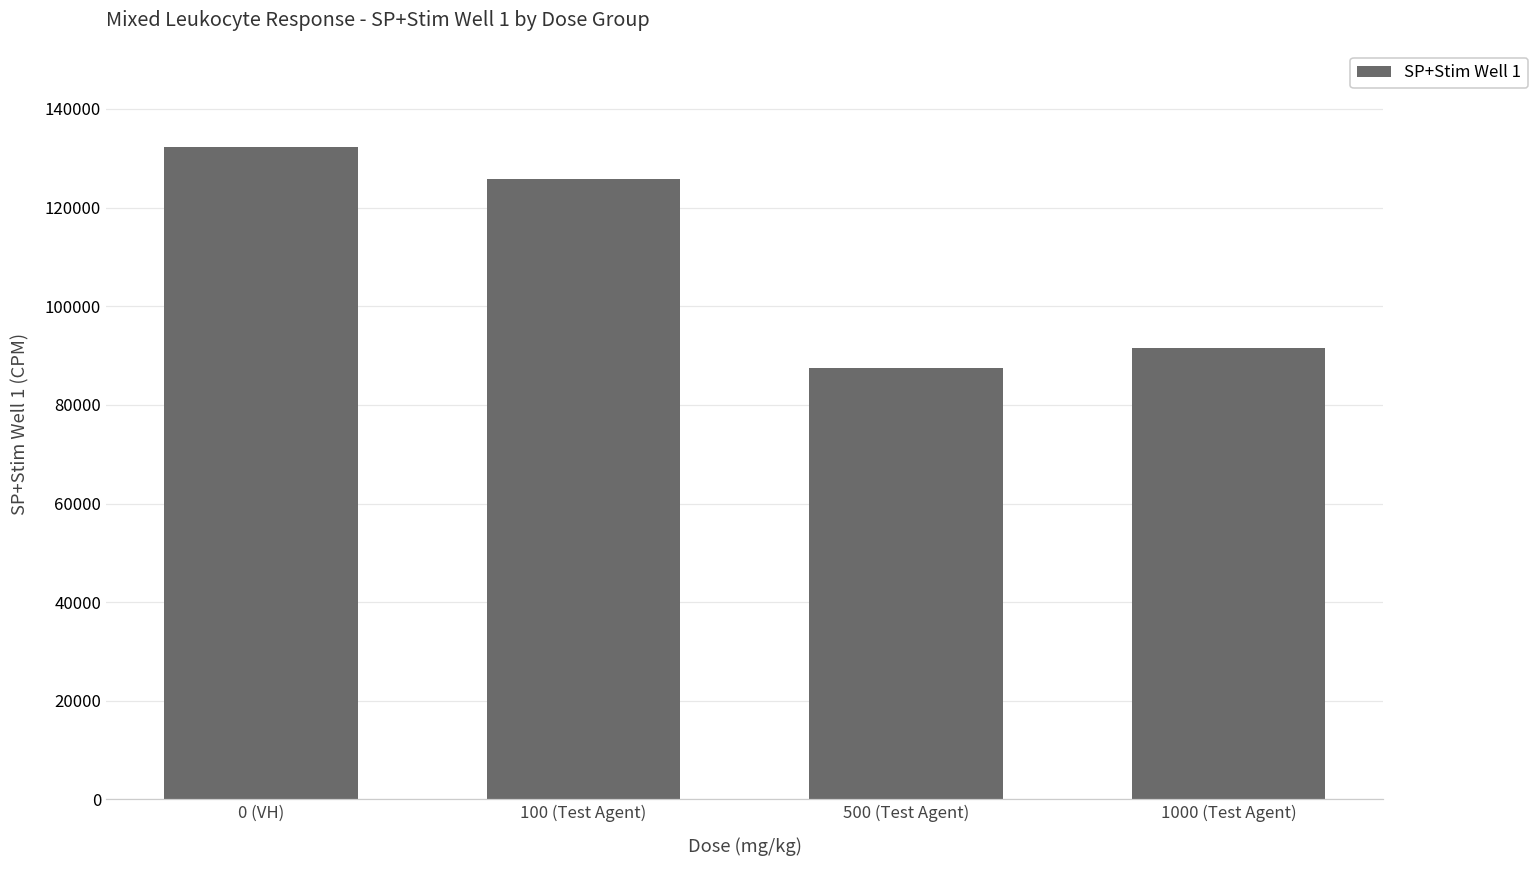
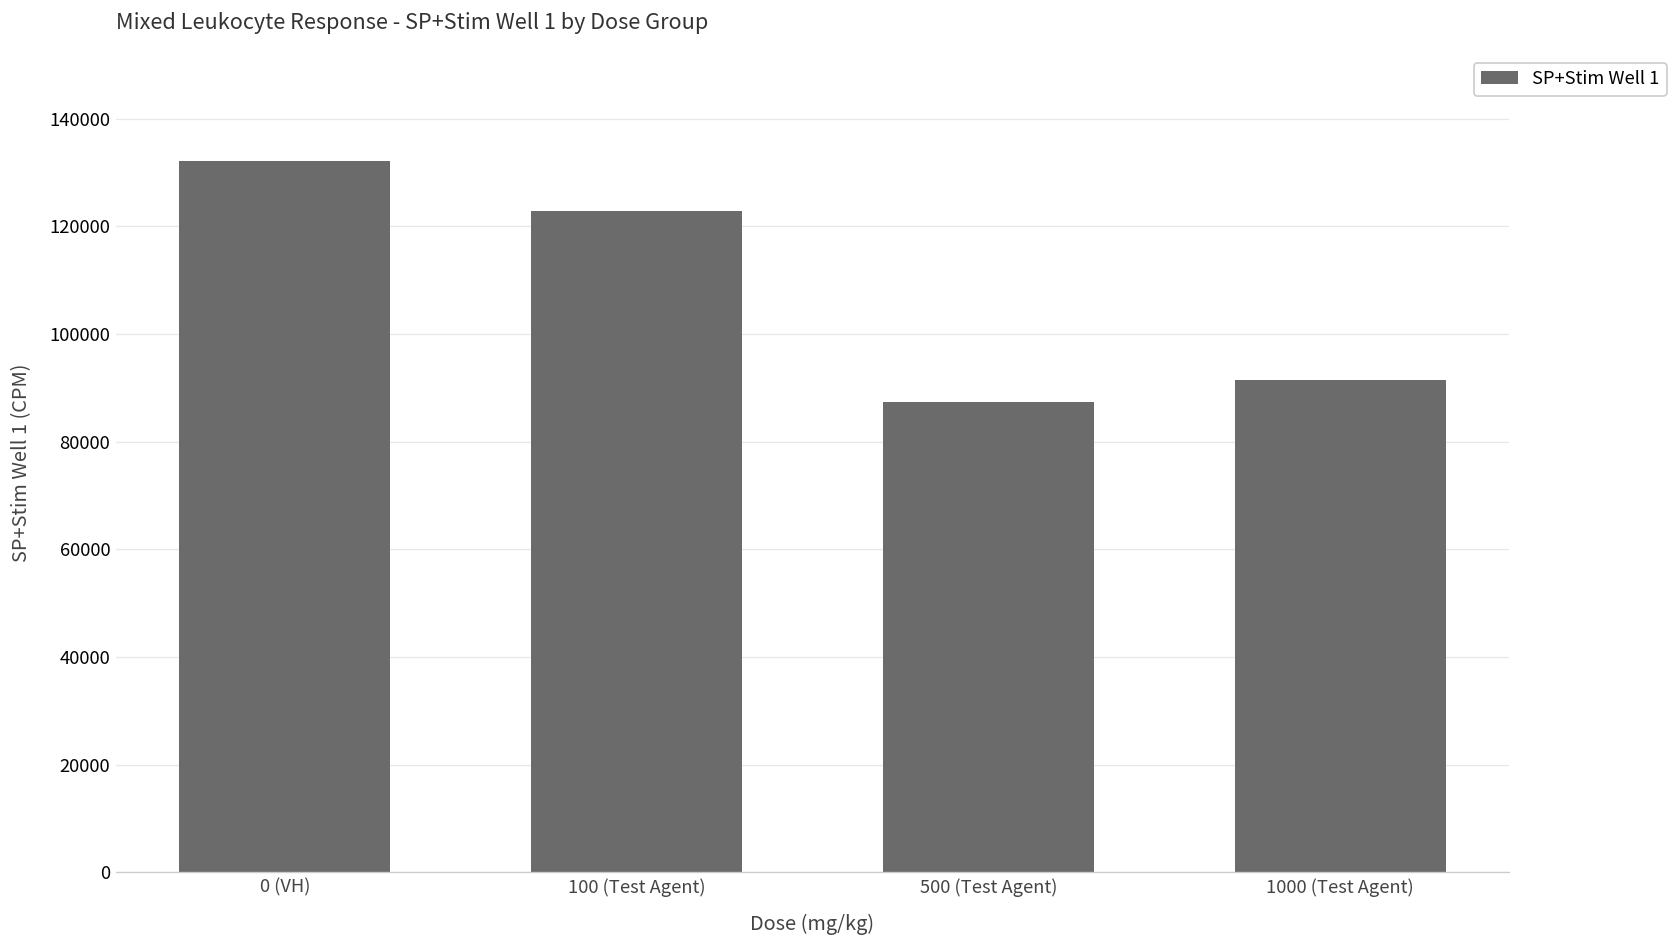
100 (Test Agent): 126000 -> 123000
